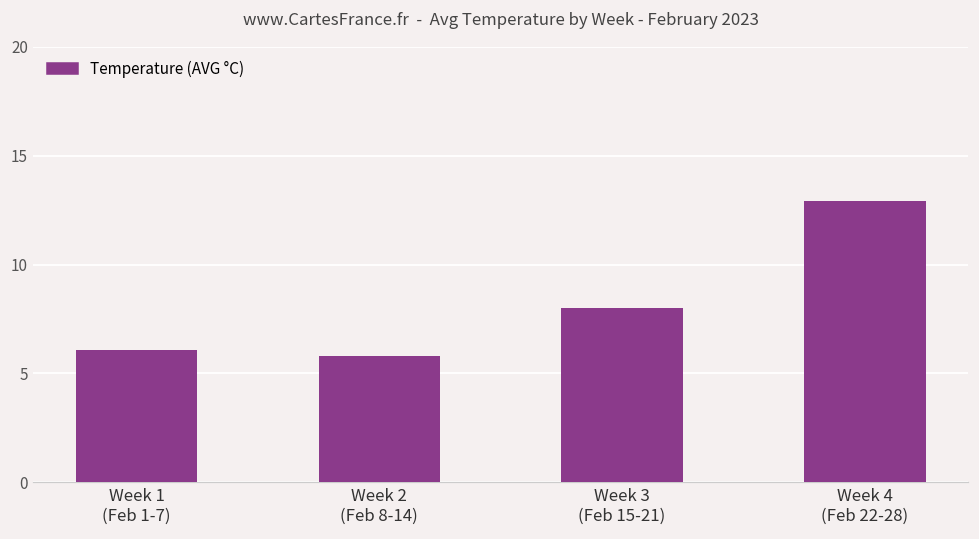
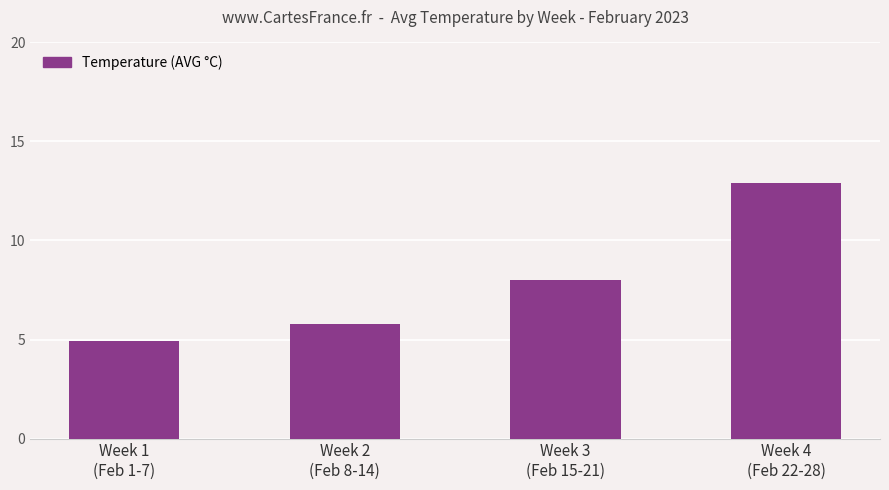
Week 1 (Feb 1-7): 6.1 -> 4.9
